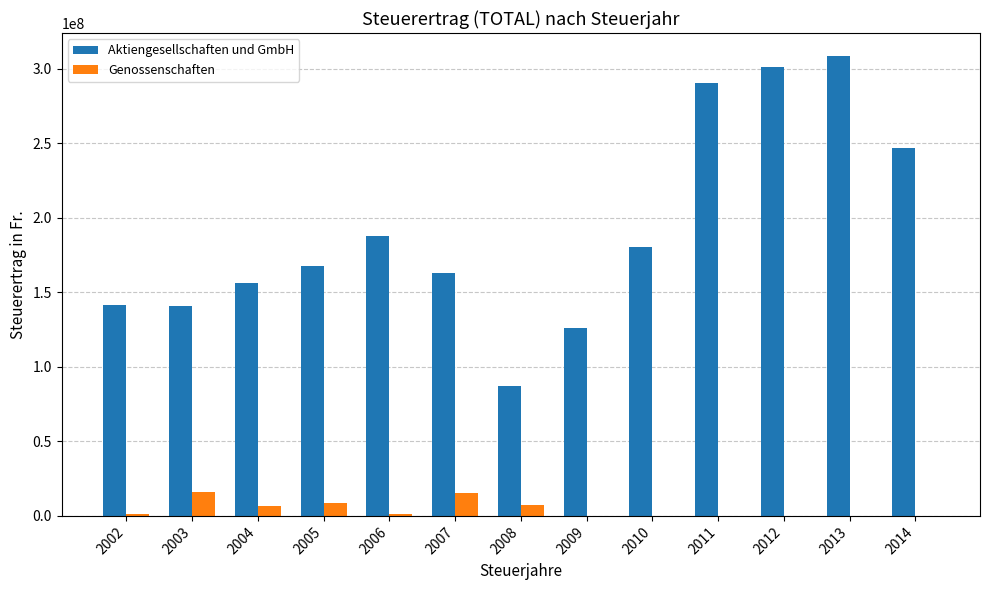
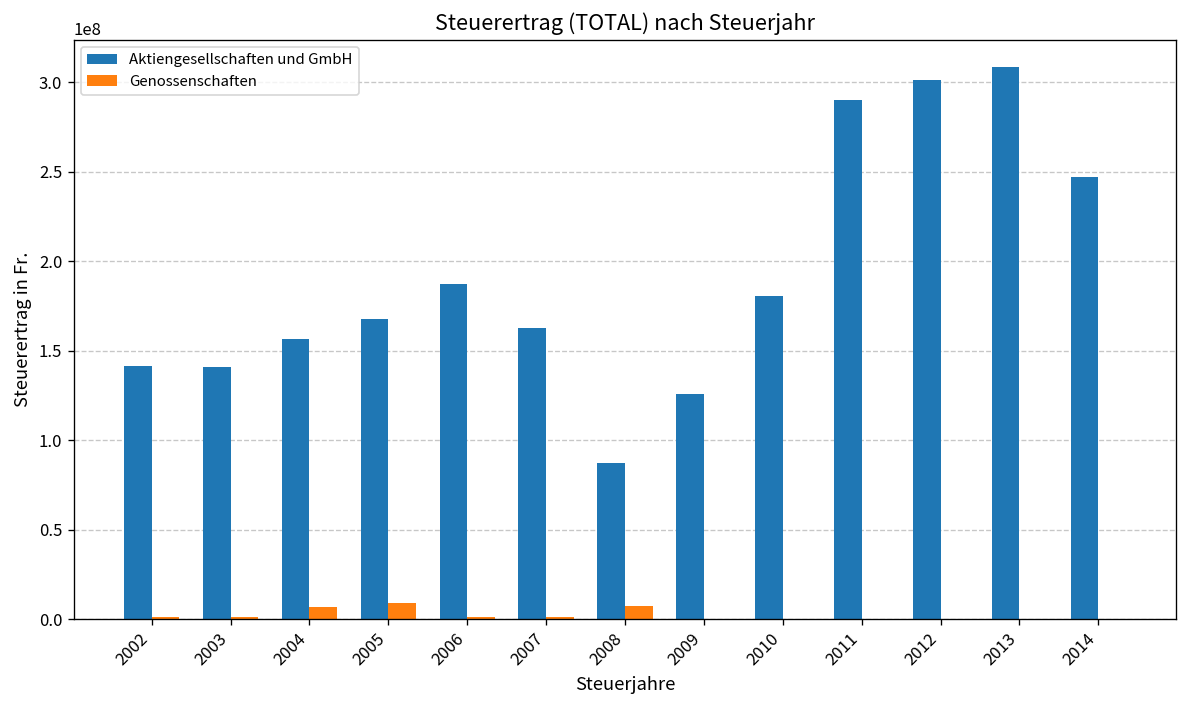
Genossenschaften, 2003: 16000000 -> 1000000
Genossenschaften, 2007: 15000000 -> 1000000
